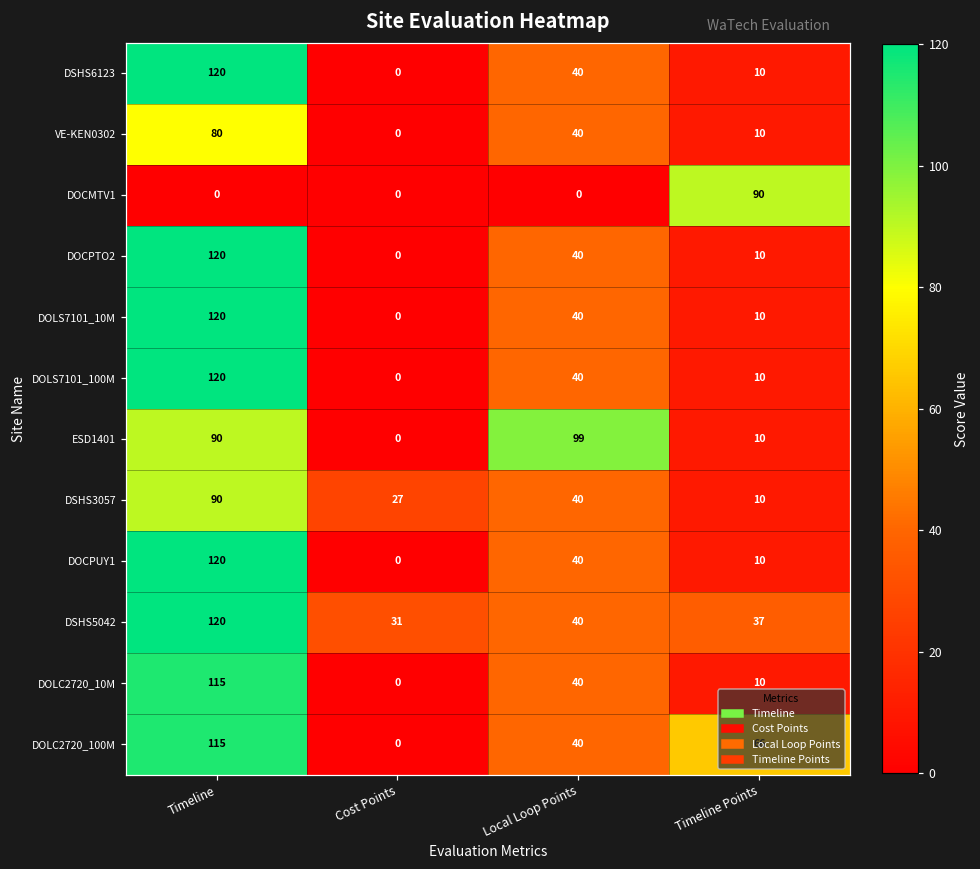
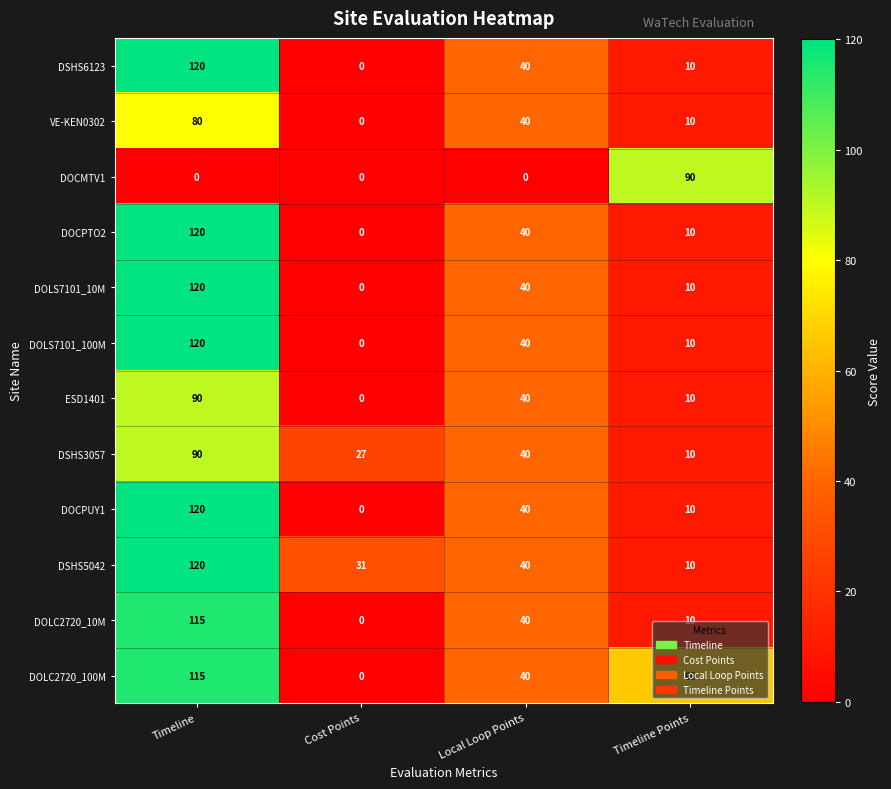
ESD1401, Local Loop Points: 99 -> 40
DSHS5042, Timeline Points: 37 -> 10
